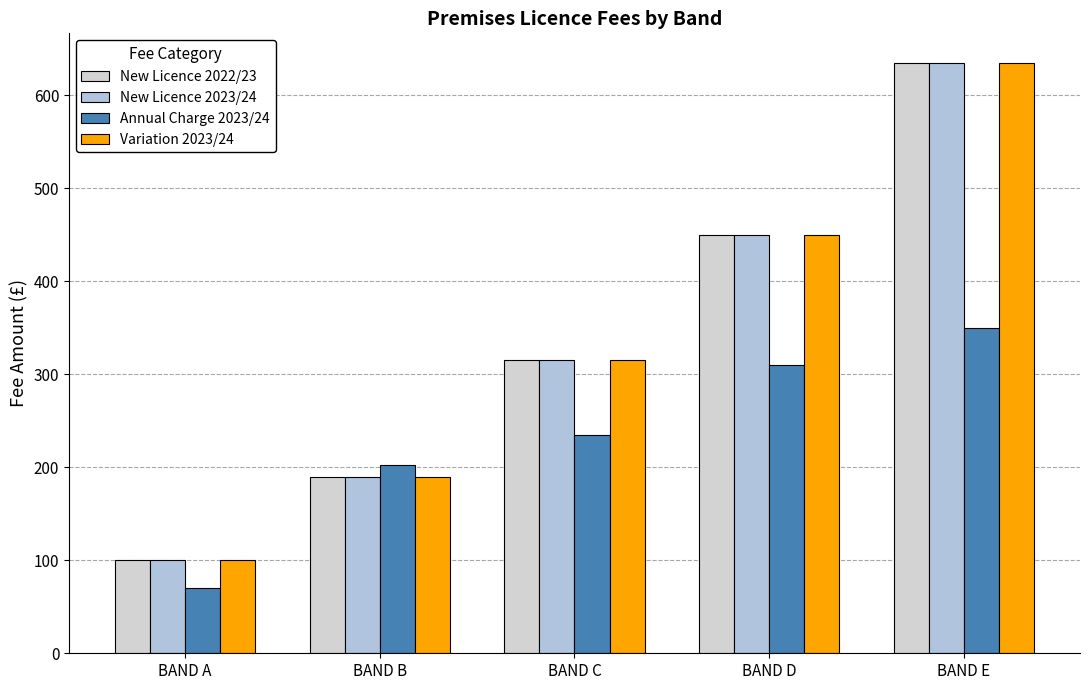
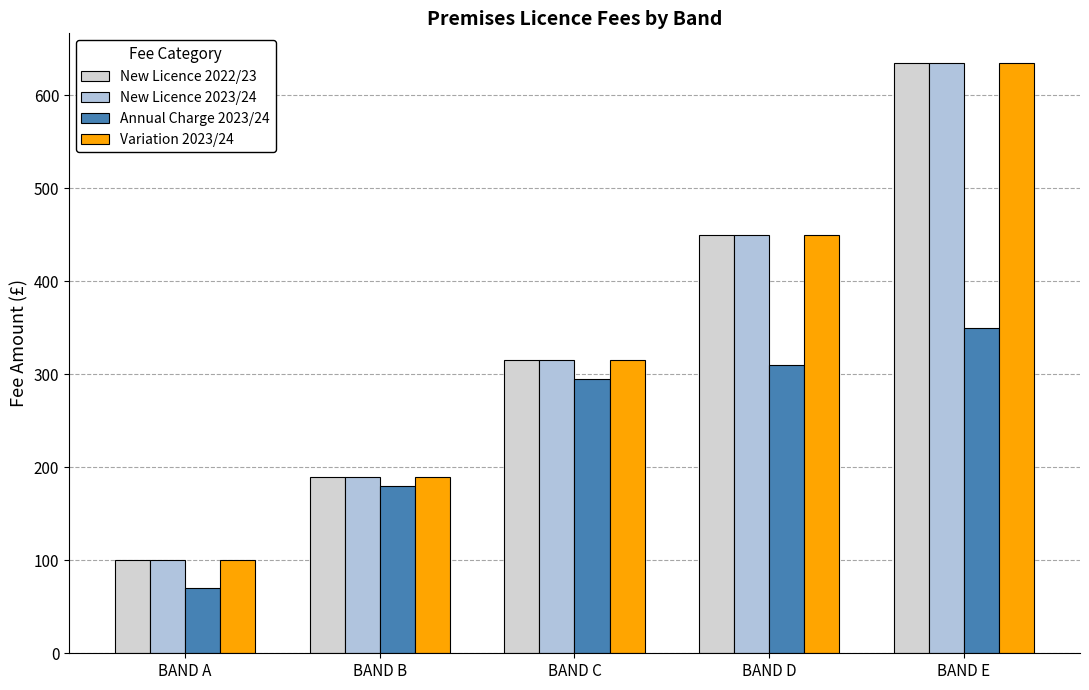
Annual Charge 2023/24, BAND B: 200 -> 180
Annual Charge 2023/24, BAND C: 240 -> 300
